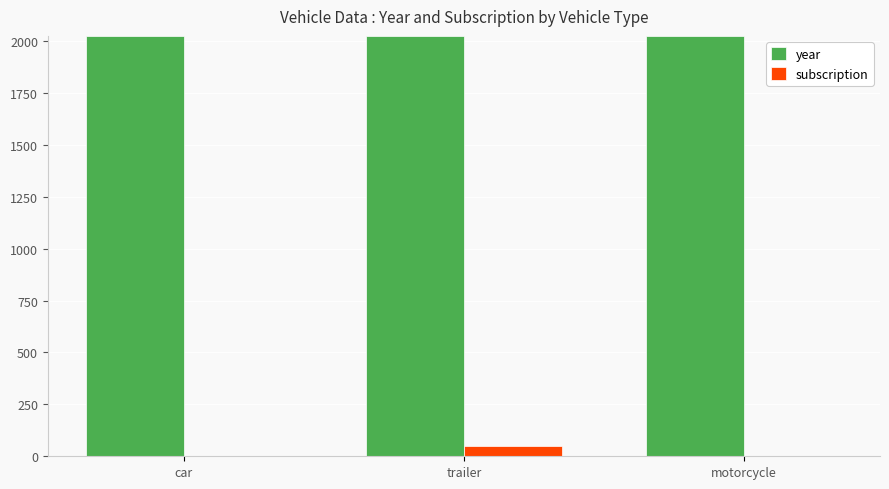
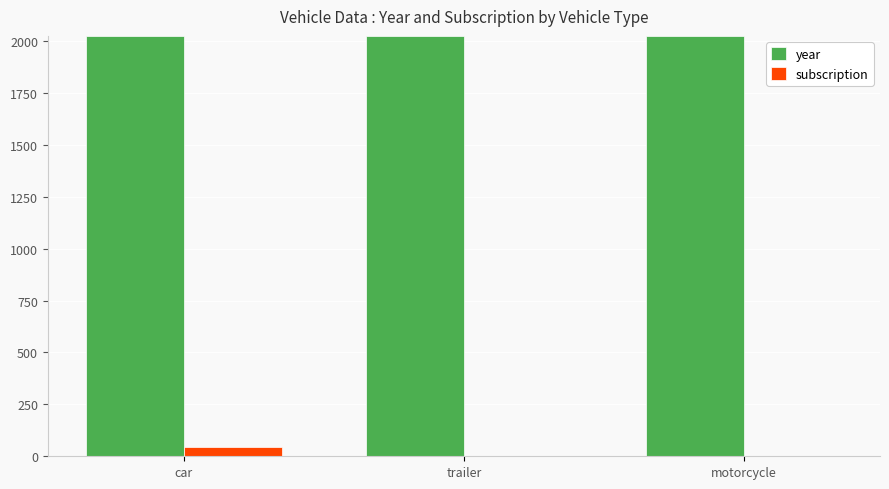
subscription, car: 0 -> 50
subscription, trailer: 50 -> 0
